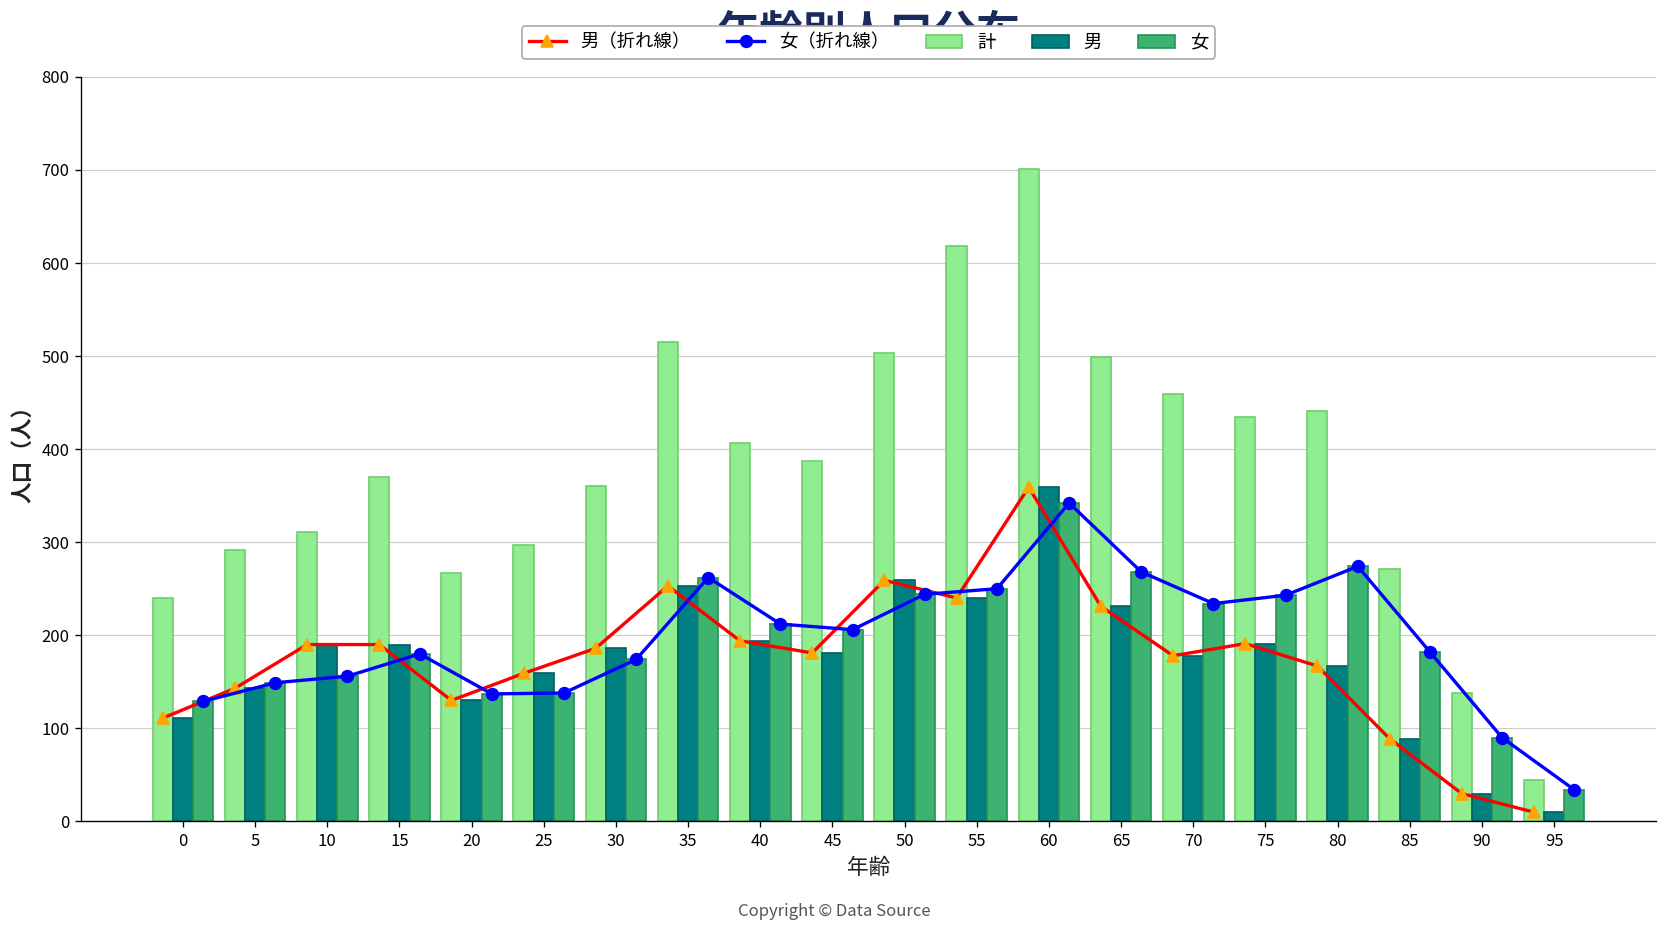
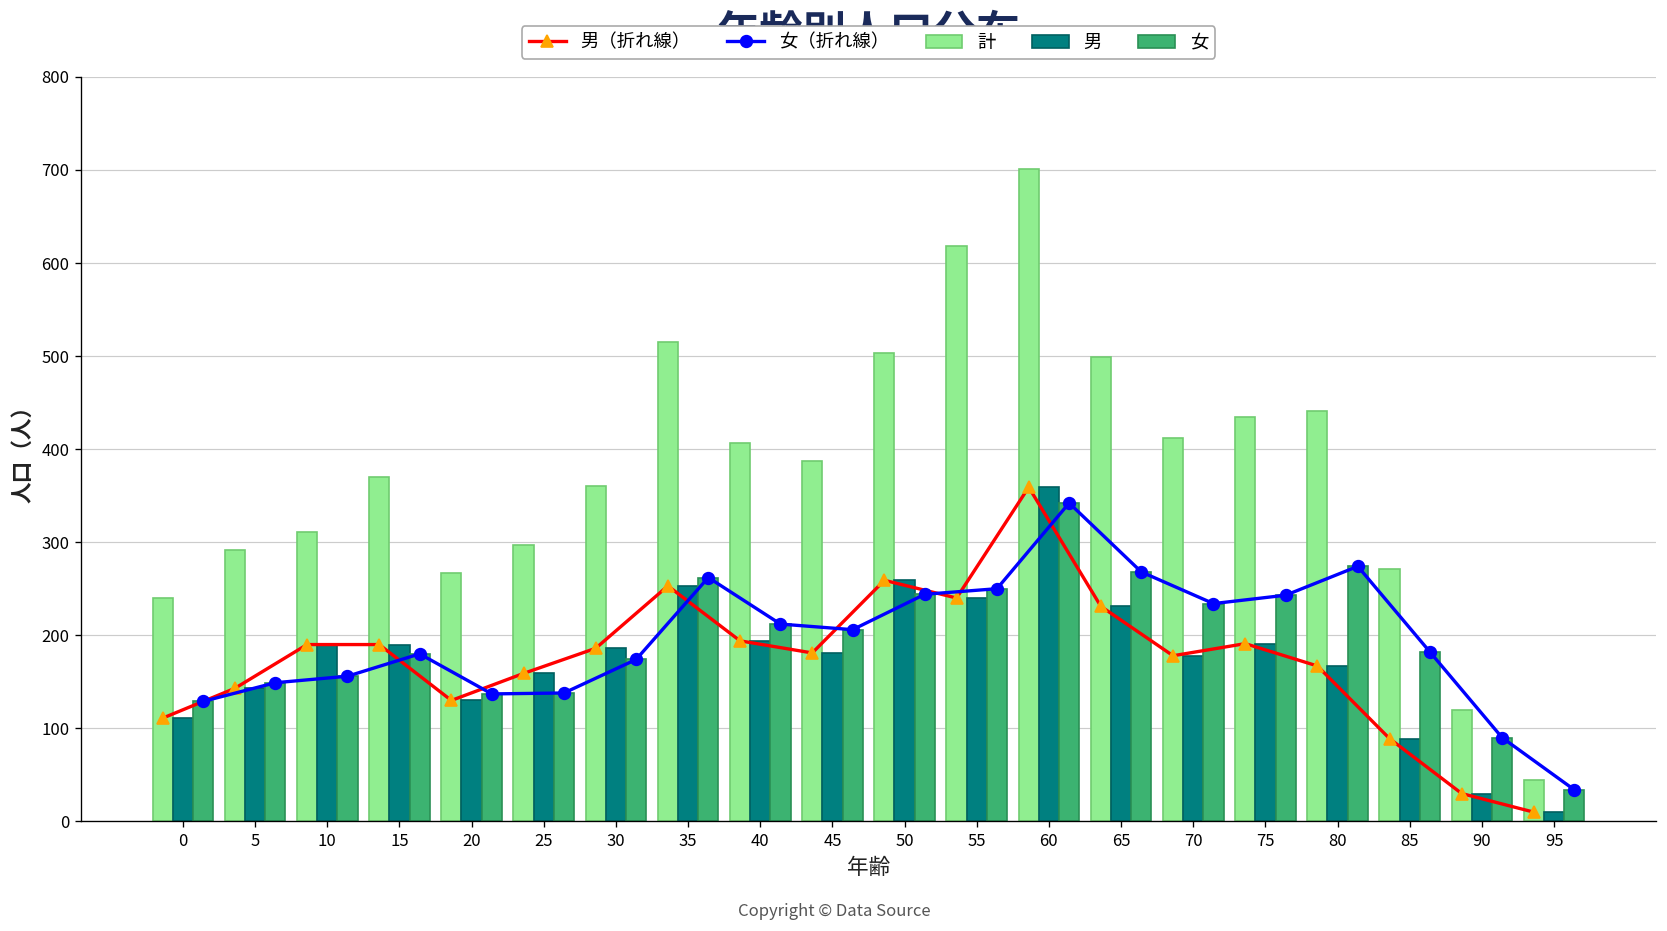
計, 70: 460 -> 410
計, 90: 140 -> 120
